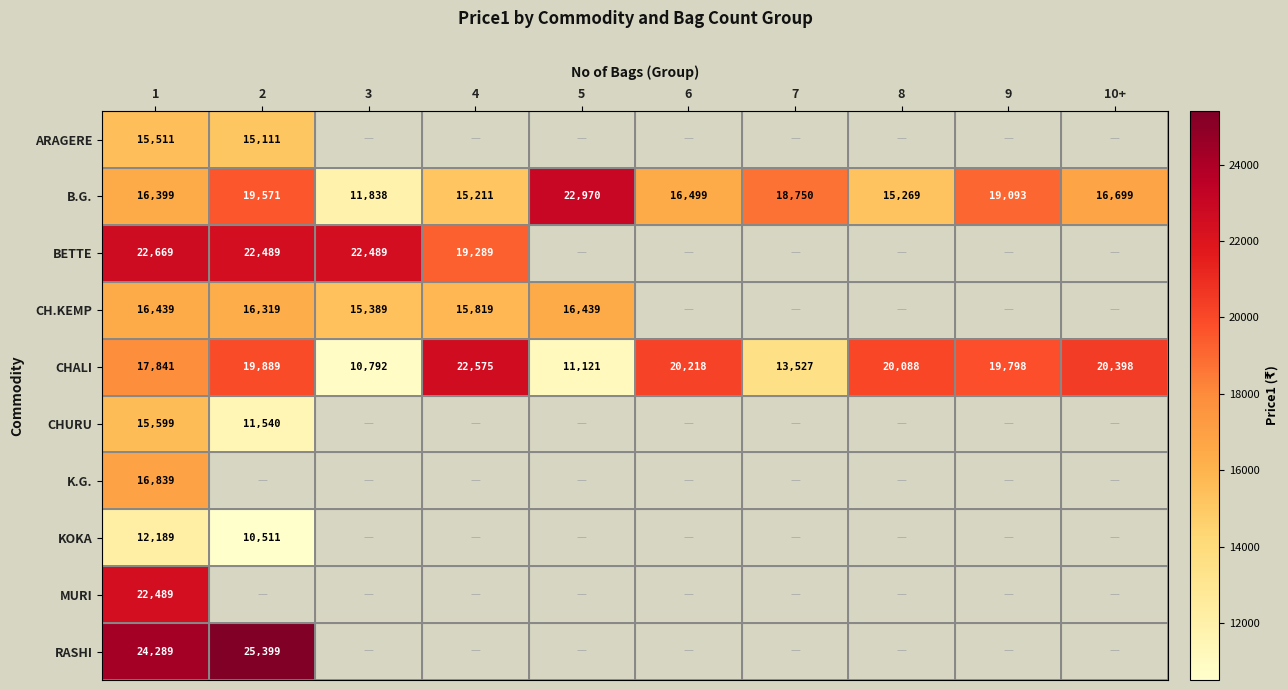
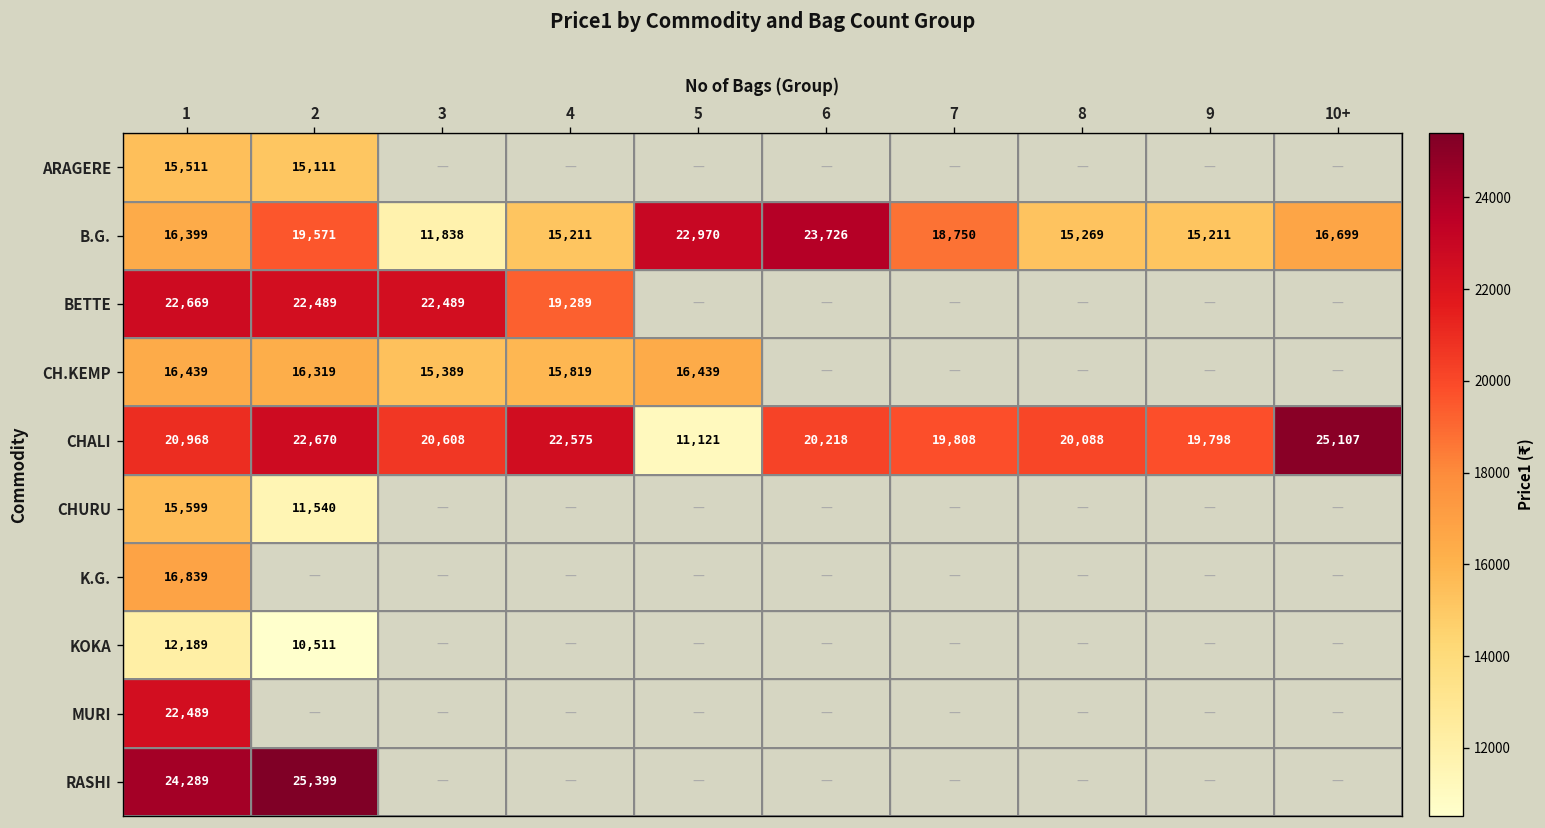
B.G., 6: 16,499 -> 23,726
B.G., 9: 19,093 -> 15,211
CHALI, 1: 17,841 -> 20,968
CHALI, 2: 19,889 -> 22,670
CHALI, 3: 10,792 -> 20,608
CHALI, 7: 13,527 -> 19,808
CHALI, 10+: 20,398 -> 25,107
